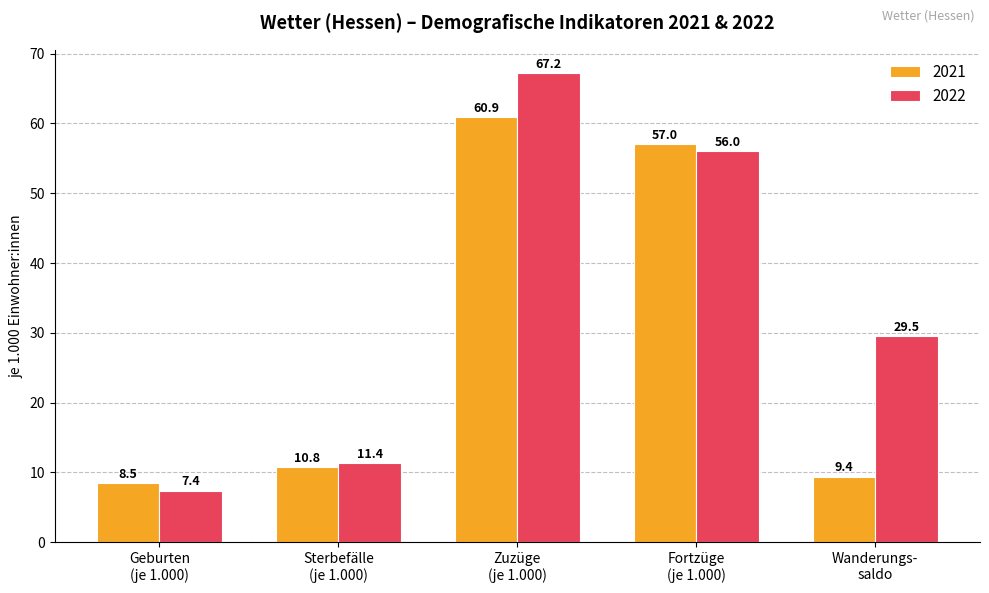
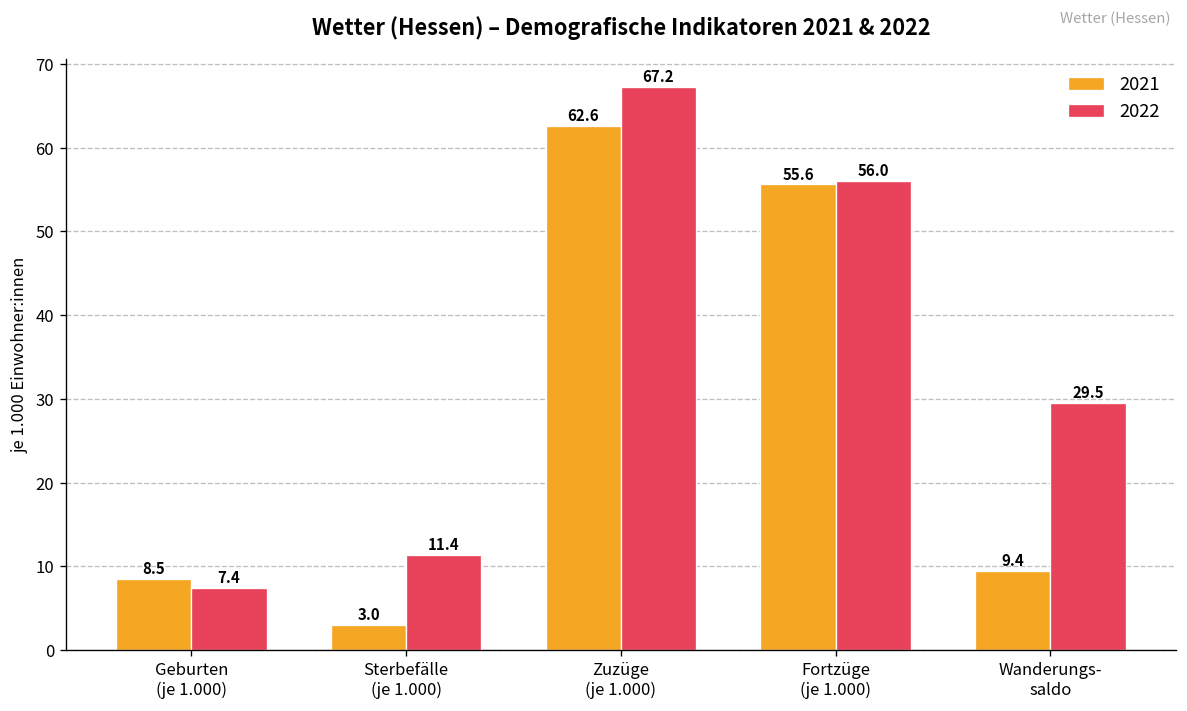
2021, Sterbefälle (je 1.000): 10.8 -> 3.0
2021, Zuzüge (je 1.000): 60.9 -> 62.6
2021, Fortzüge (je 1.000): 57.0 -> 55.6
